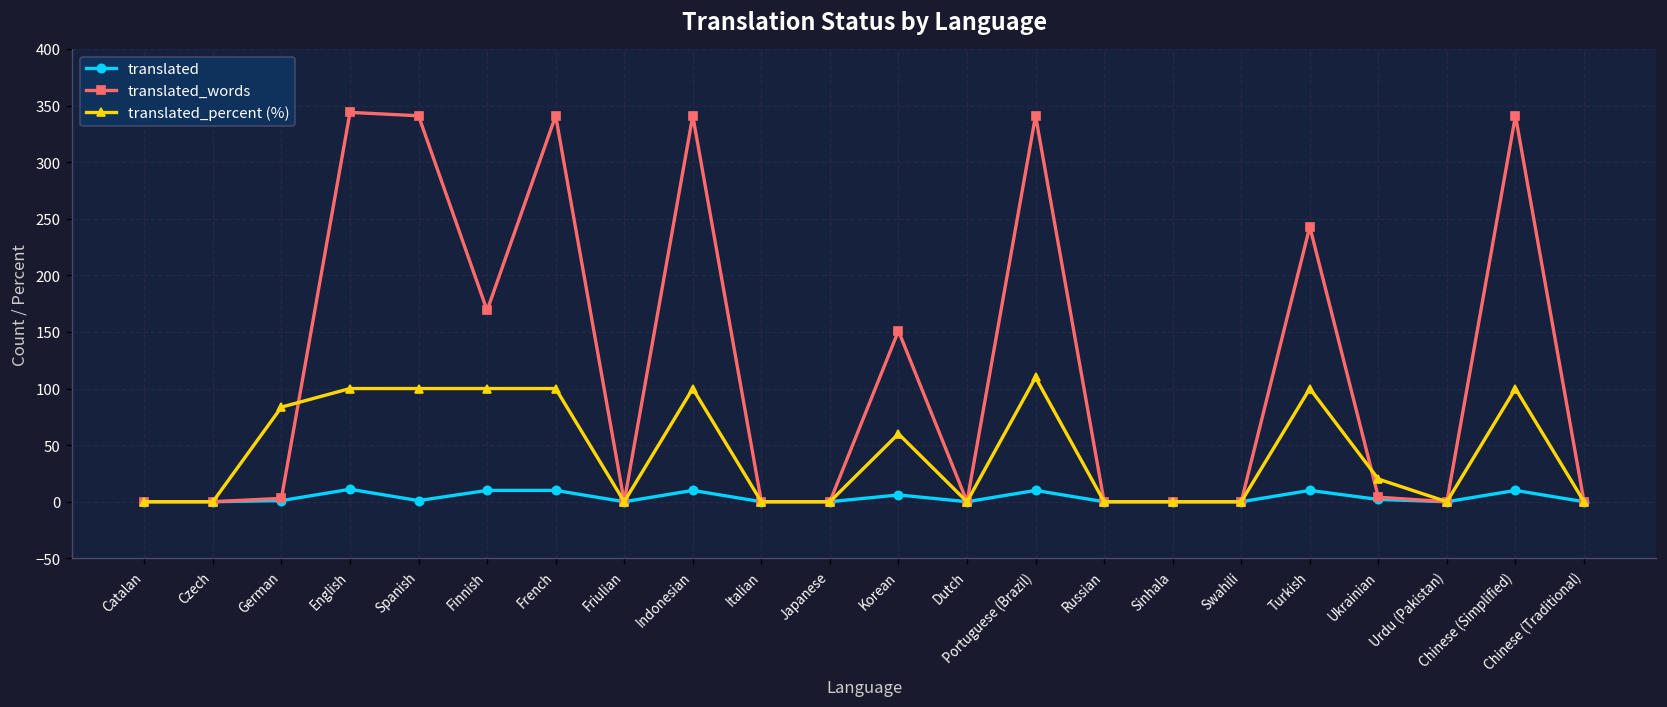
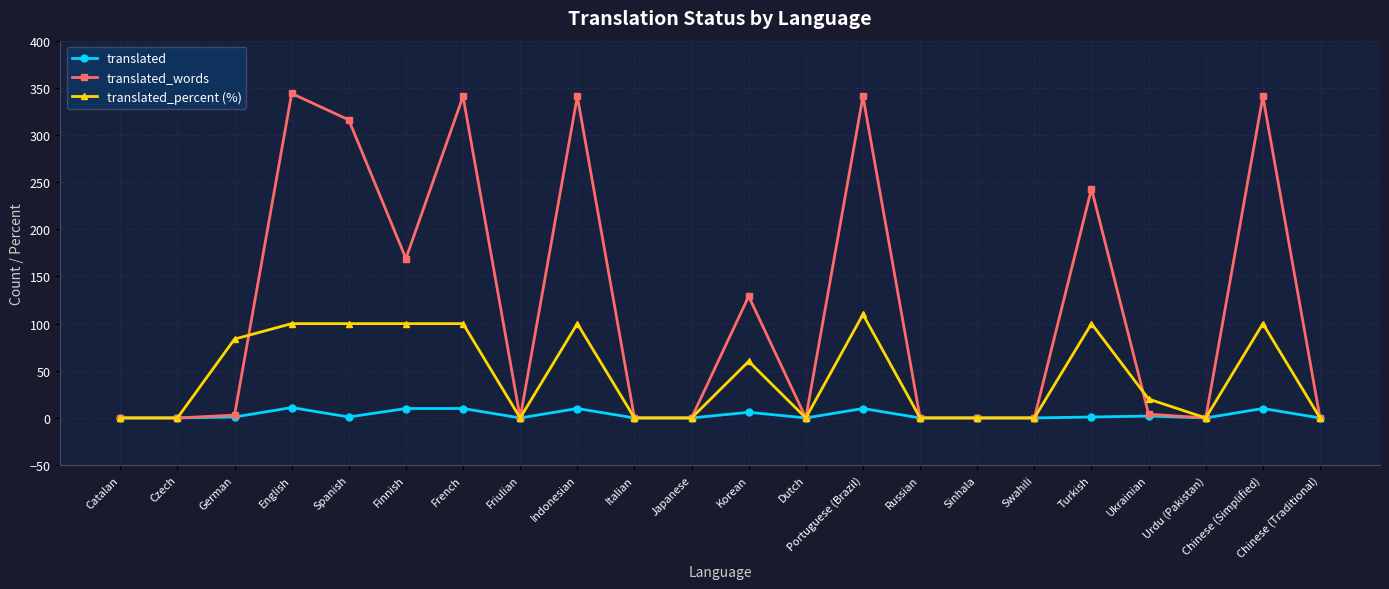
translated_words, Spanish: 340 -> 320
translated_words, Korean: 150 -> 130
translated, Turkish: 10 -> 0
